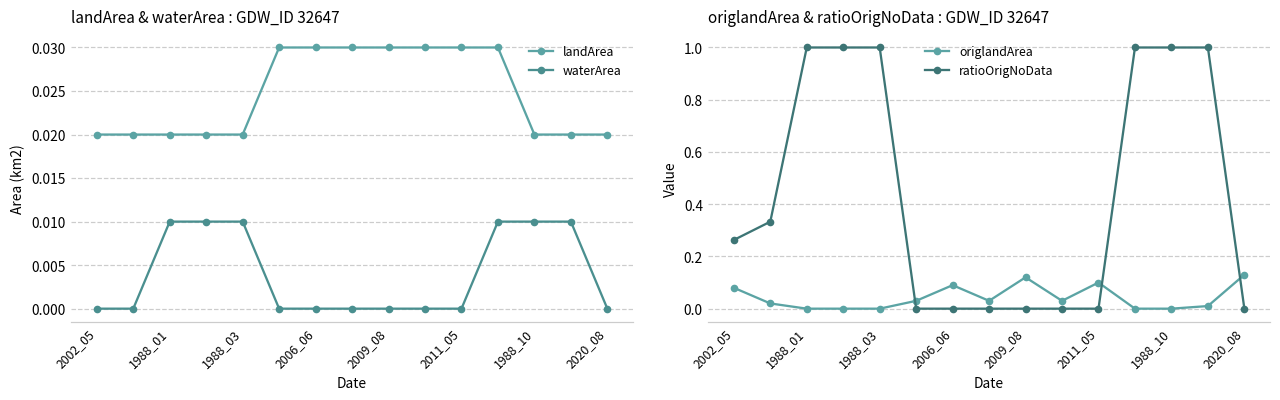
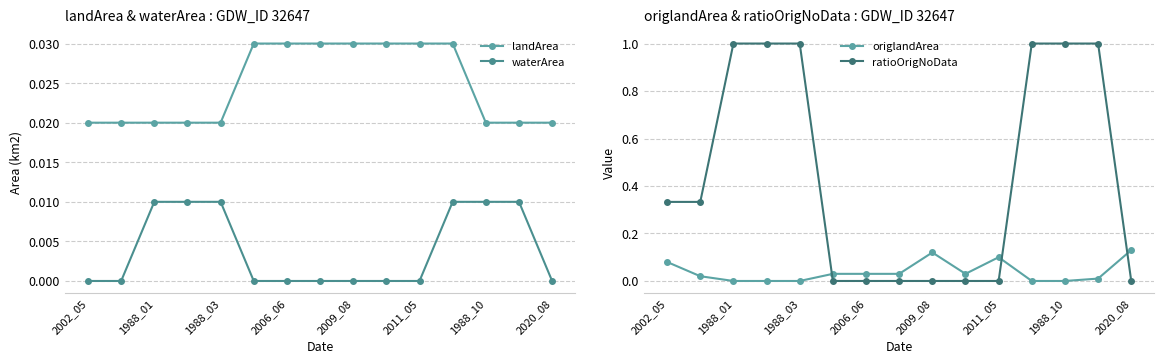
origlandArea & ratioOrigNoData : GDW_ID 32647, ratioOrigNoData, 2002_05: 0.26 -> 0.33
origlandArea & ratioOrigNoData : GDW_ID 32647, origlandArea, 2006_06: 0.09 -> 0.03
